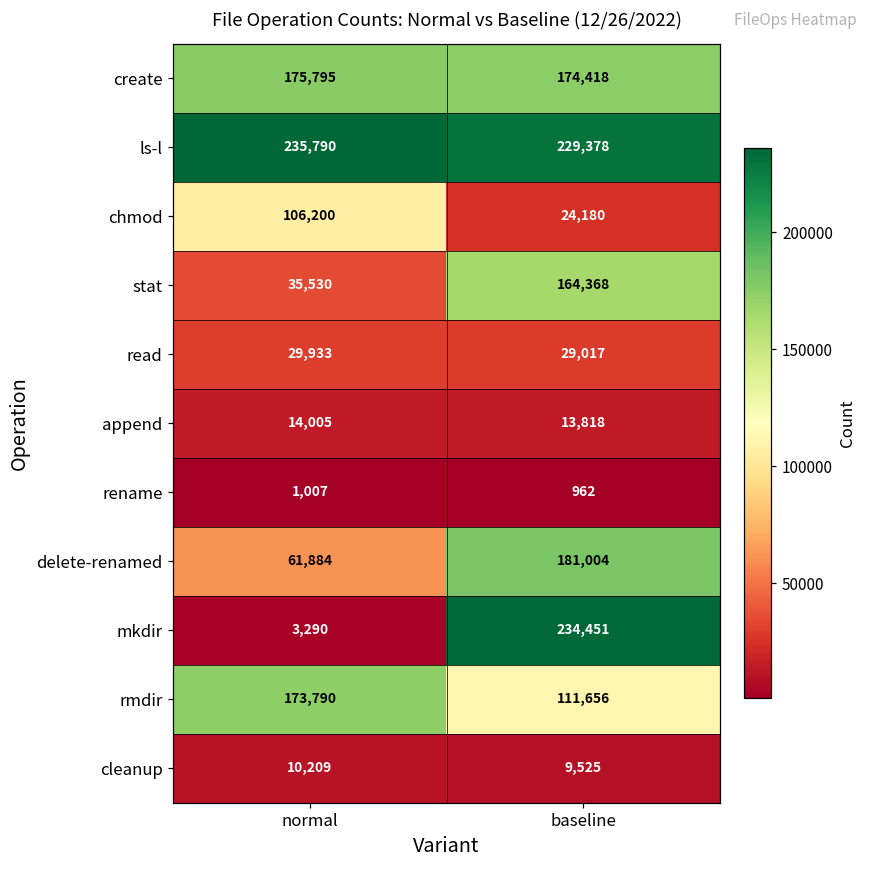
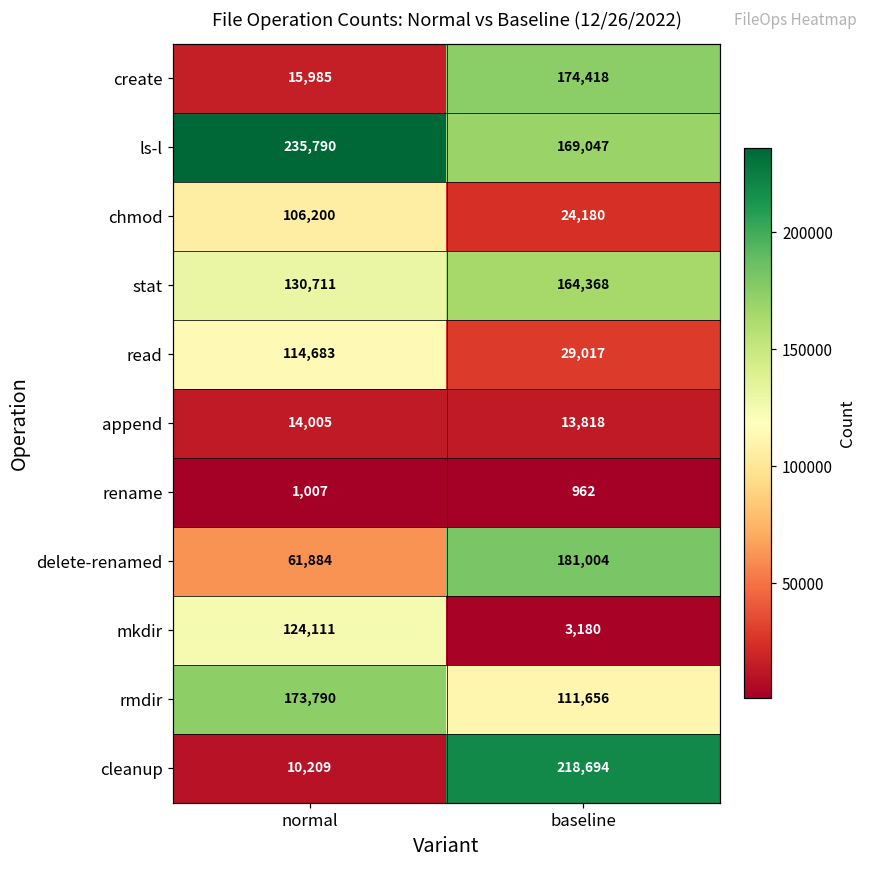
create, normal: 175,795 -> 15,985
ls-l, baseline: 229,378 -> 169,047
stat, normal: 35,530 -> 130,711
read, normal: 29,933 -> 114,683
mkdir, normal: 3,290 -> 124,111
mkdir, baseline: 234,451 -> 3,180
cleanup, baseline: 9,525 -> 218,694
